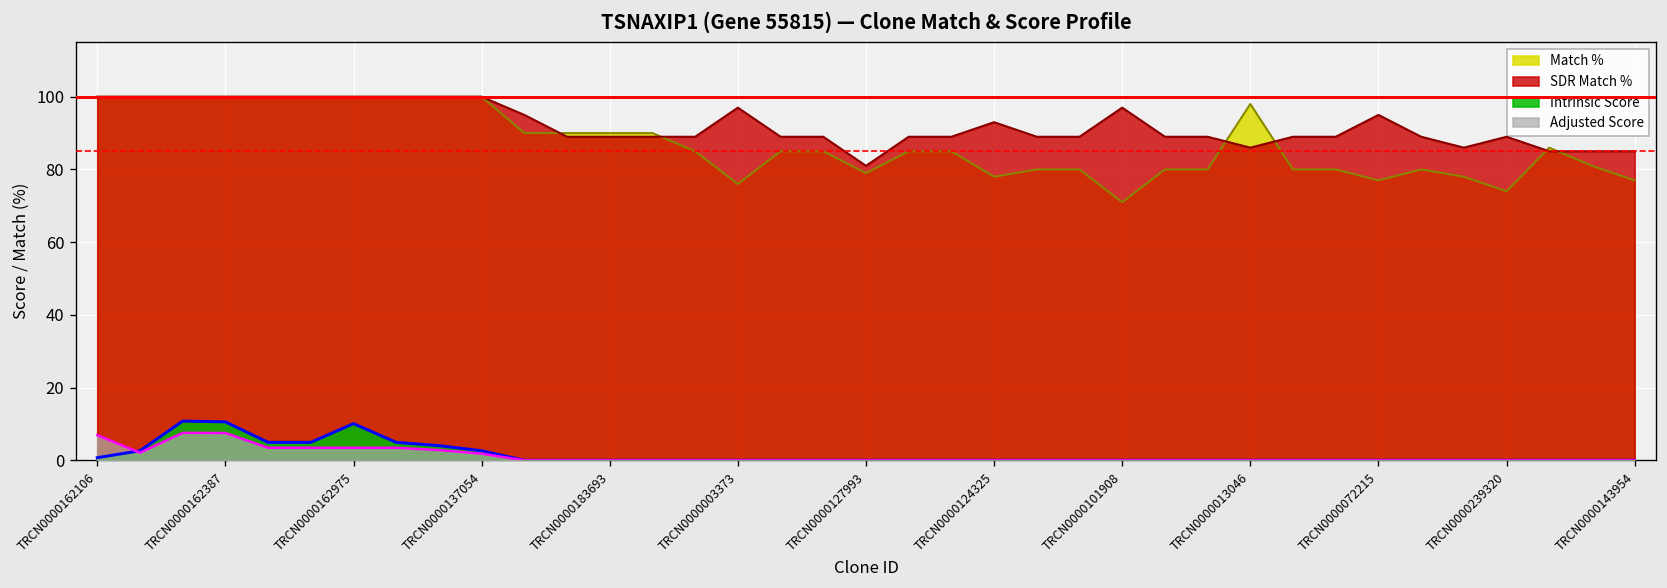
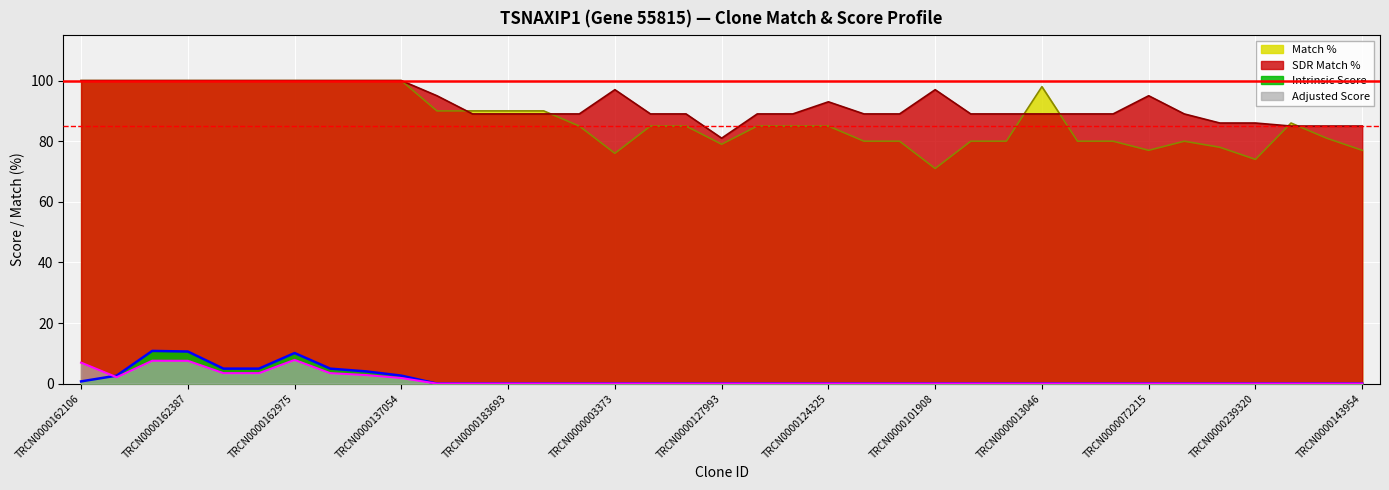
Adjusted Score, TRCN0000162975: 3 -> 8
Match %, TRCN0000124325: 78 -> 85
SDR Match %, TRCN0000013046: 86 -> 89
SDR Match %, TRCN0000239320: 89 -> 86
